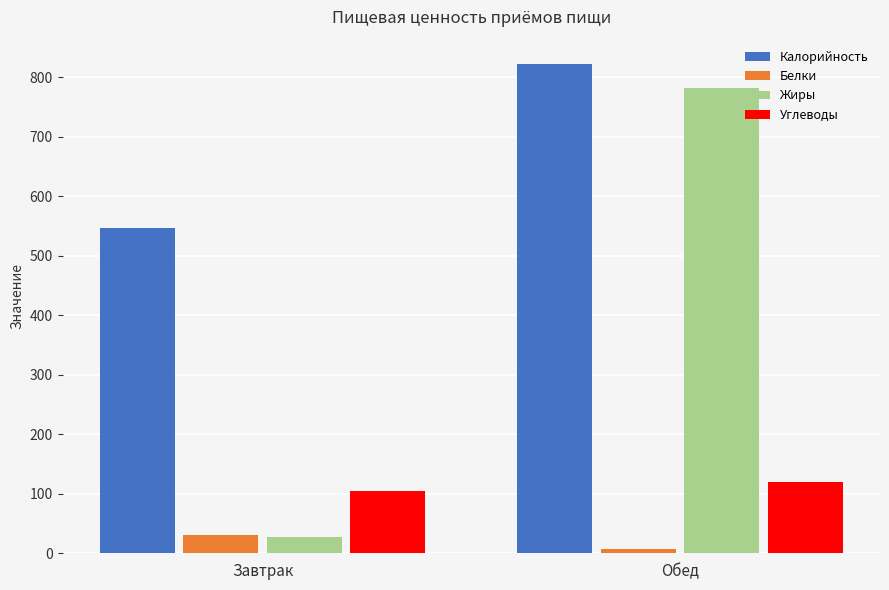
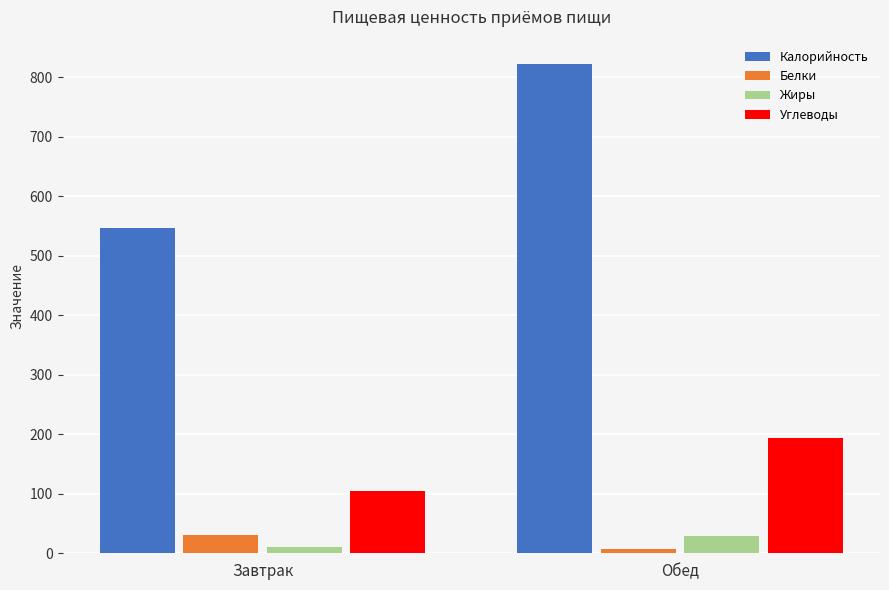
Жиры, Завтрак: 30 -> 10
Жиры, Обед: 780 -> 30
Углеводы, Обед: 120 -> 190
